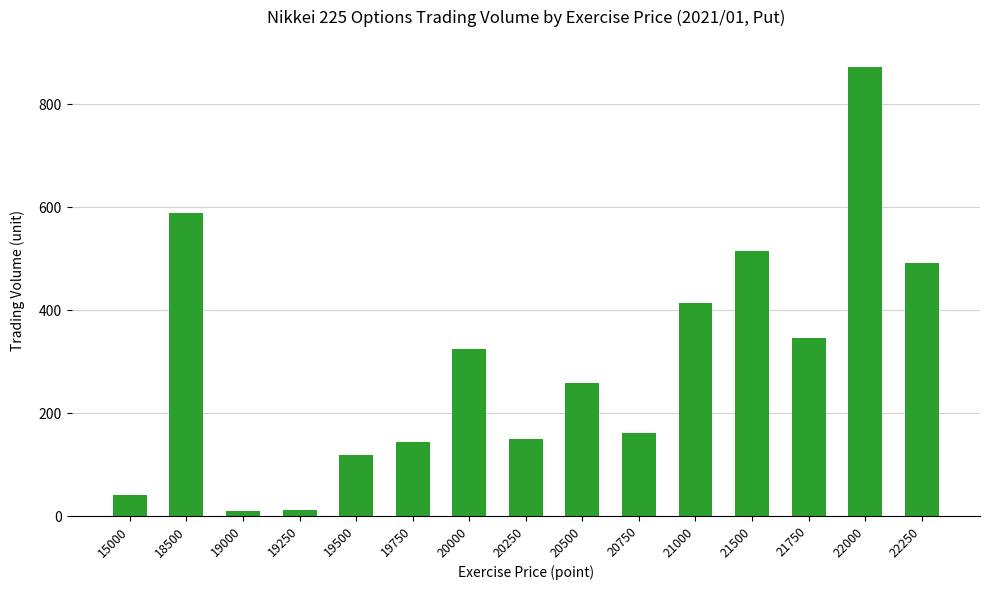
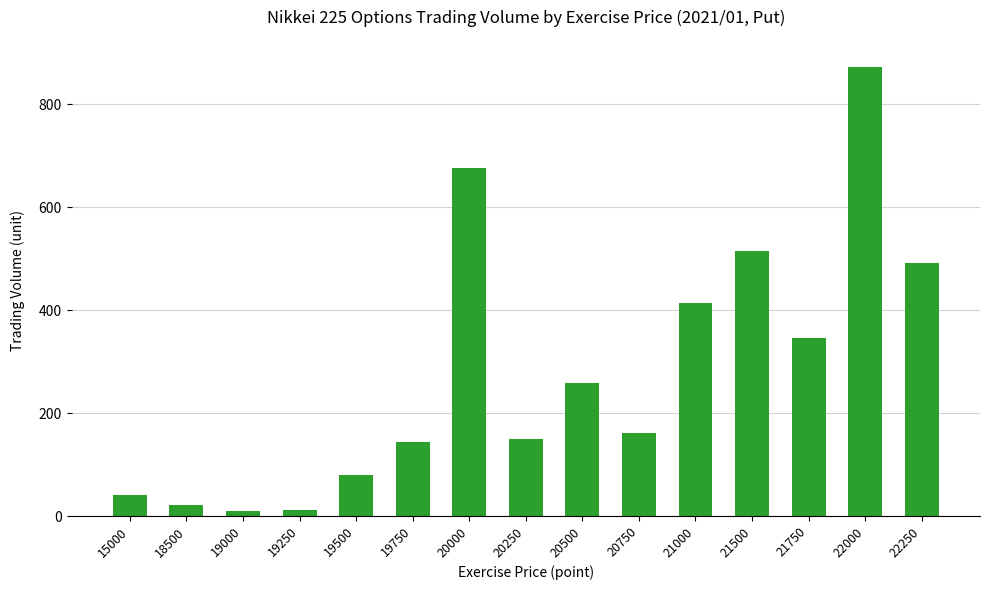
18500: 590 -> 20
19500: 120 -> 80
20000: 320 -> 680
